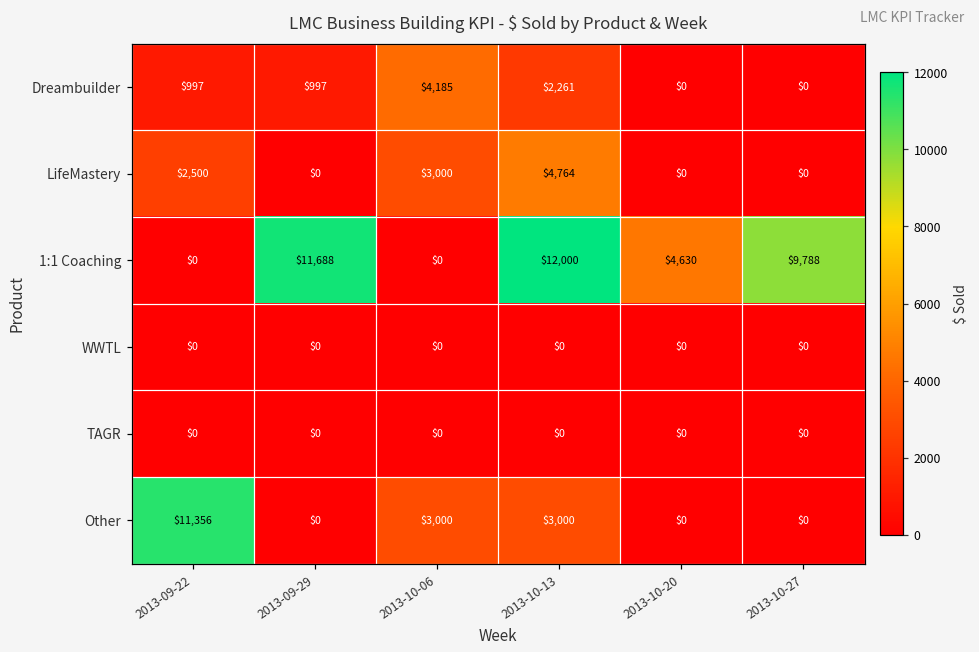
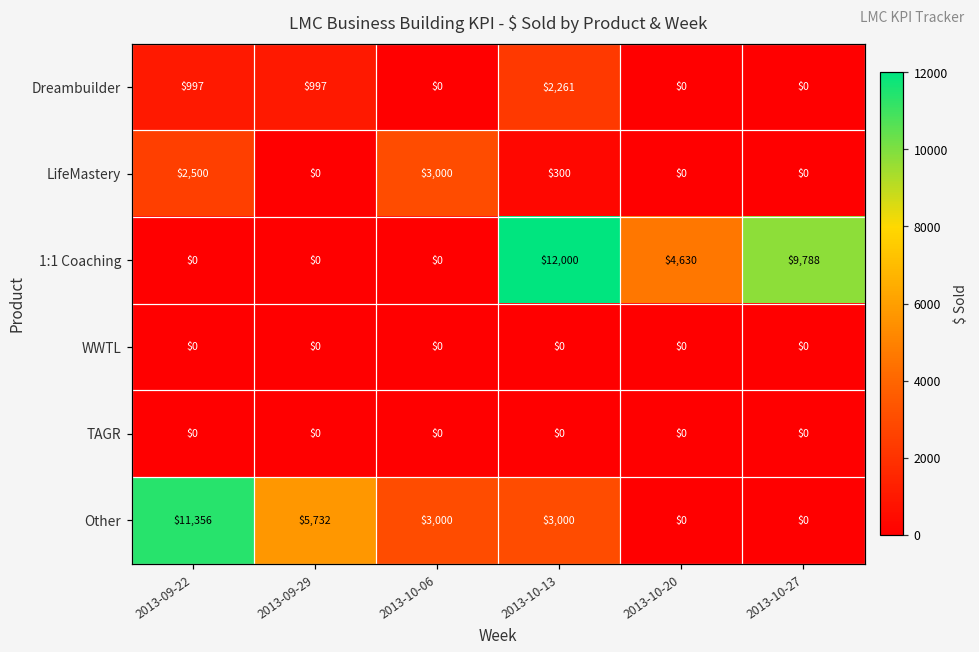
Dreambuilder, 2013-10-06: $4,185 -> $0
LifeMastery, 2013-10-13: $4,764 -> $300
1:1 Coaching, 2013-09-29: $11,688 -> $0
Other, 2013-09-29: $0 -> $5,732
